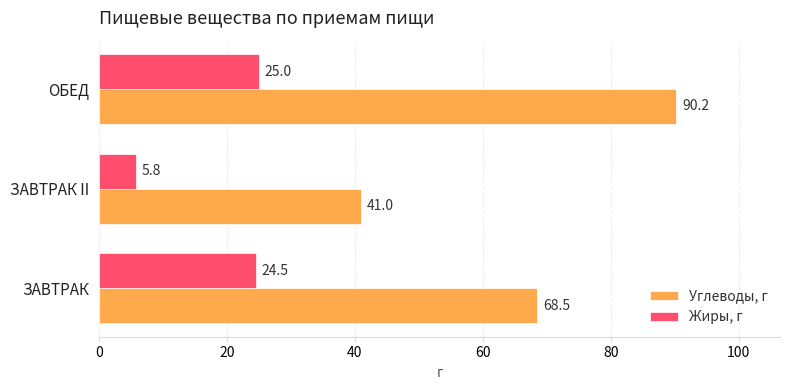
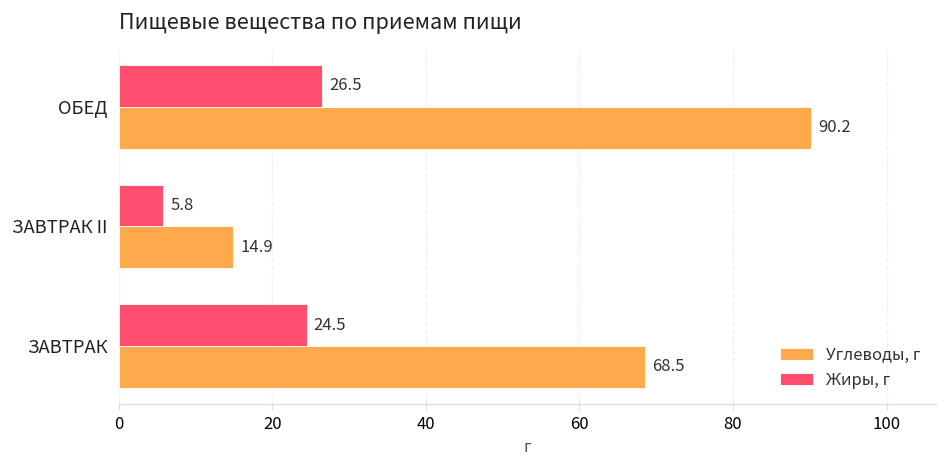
Жиры, г, ОБЕД: 25.0 -> 26.5
Углеводы, г, ЗАВТРАК II: 41.0 -> 14.9
